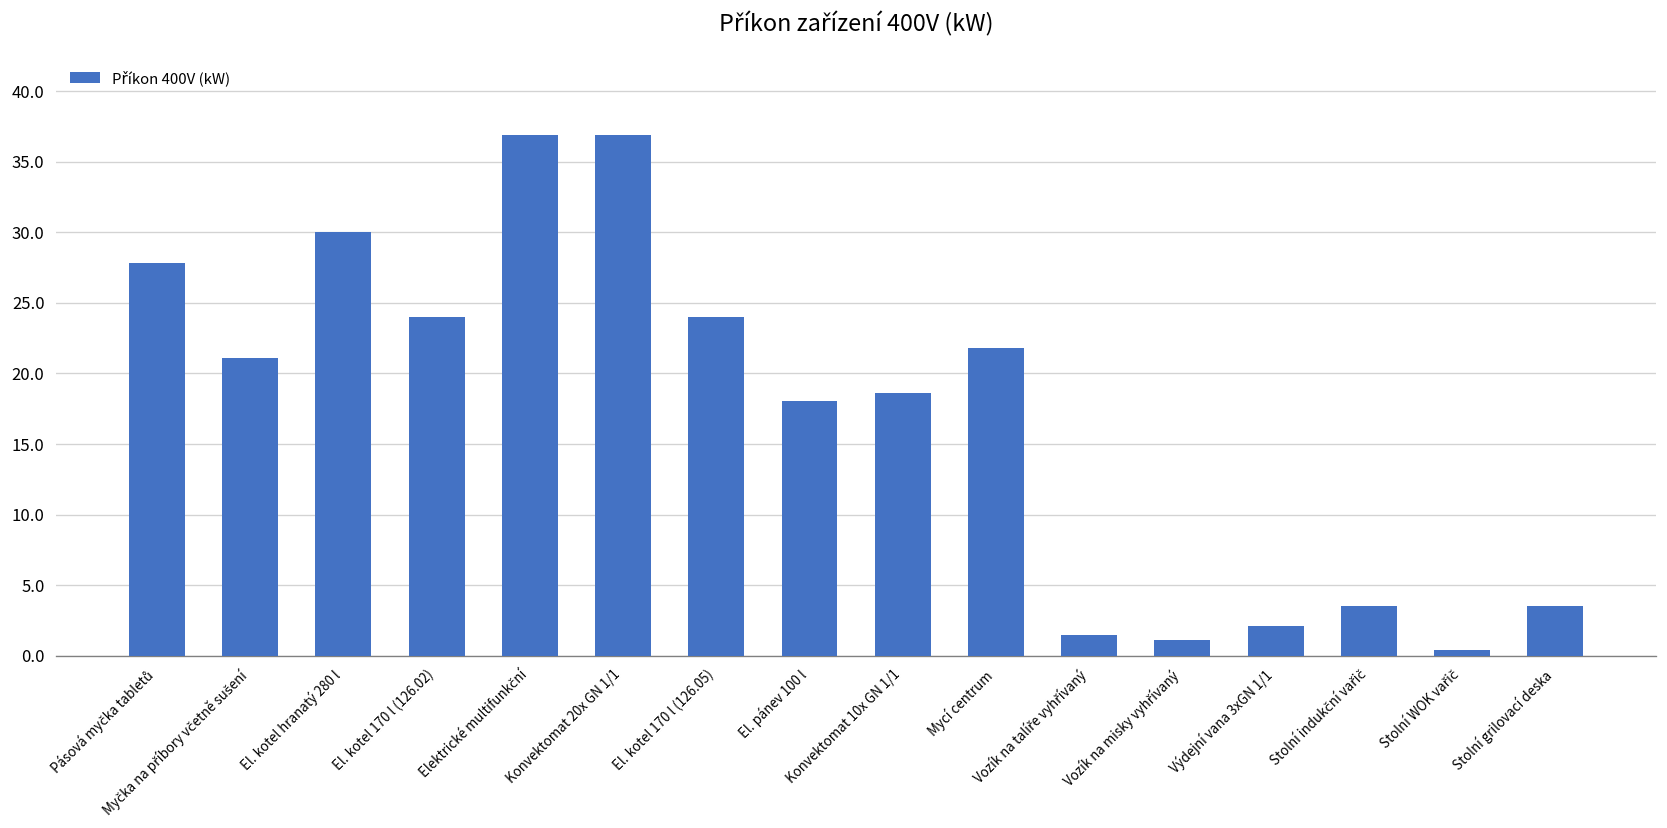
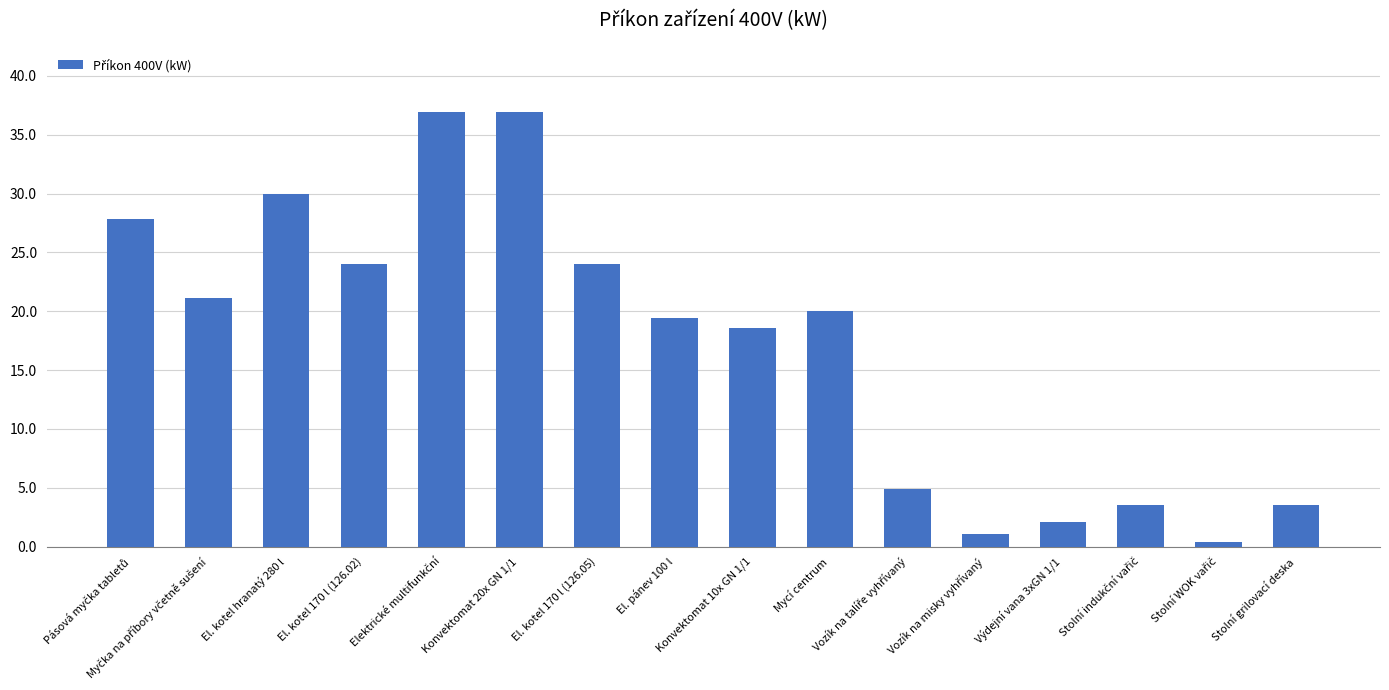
El. pánev 100 l: 18.1 -> 19.4
Mycí centrum: 21.8 -> 20.0
Vozík na talíře vyhřívaný: 1.5 -> 4.9
